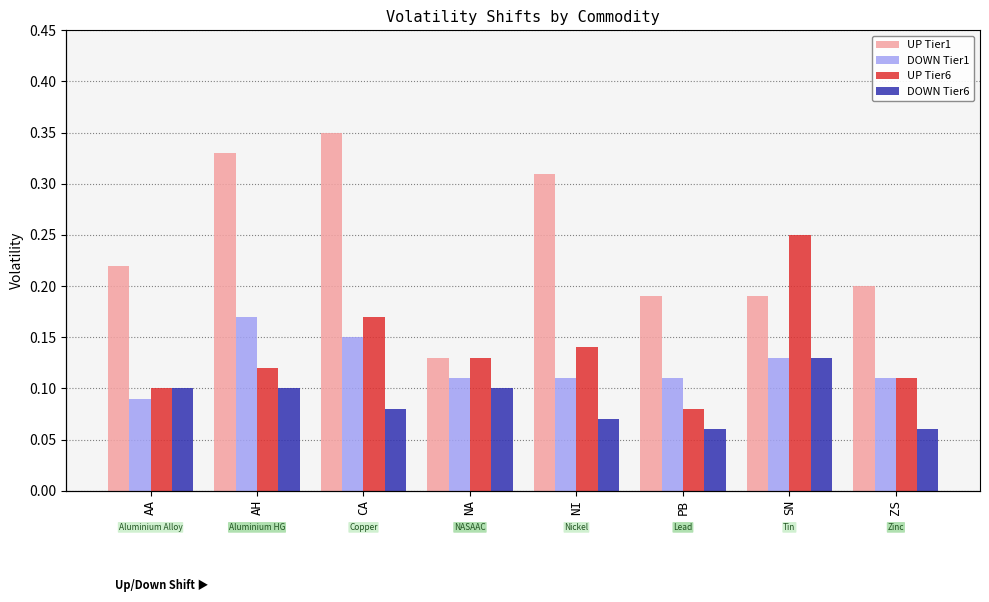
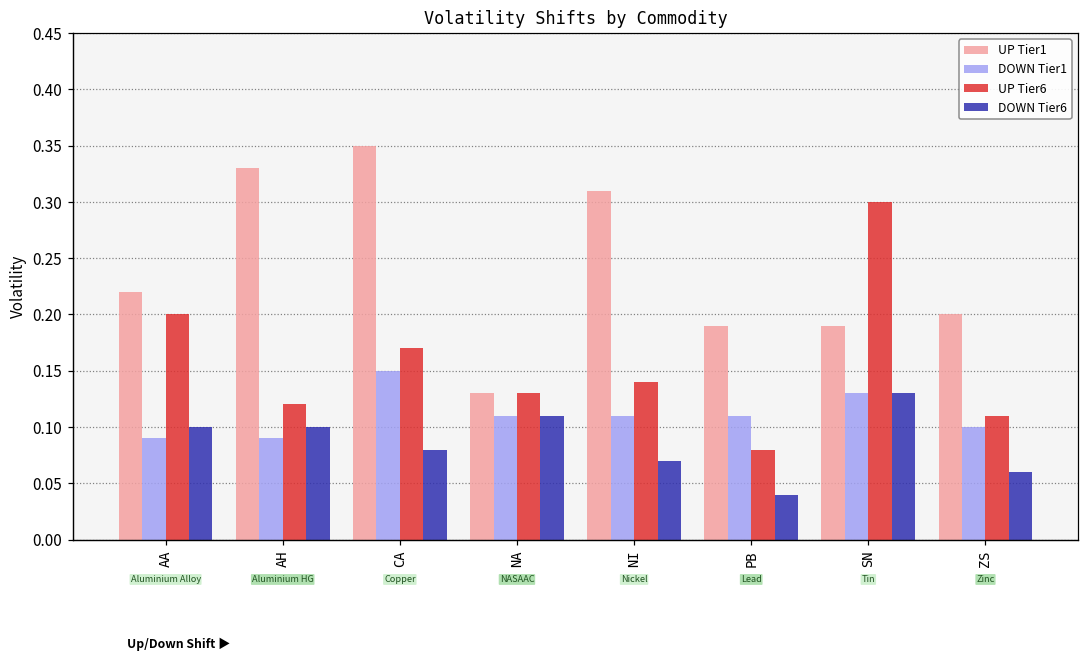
UP Tier6, AA: 0.1 -> 0.2
DOWN Tier1, AH: 0.17 -> 0.09
DOWN Tier6, NA: 0.10 -> 0.11
DOWN Tier6, PB: 0.06 -> 0.04
UP Tier6, SN: 0.25 -> 0.30
DOWN Tier1, ZS: 0.11 -> 0.10
